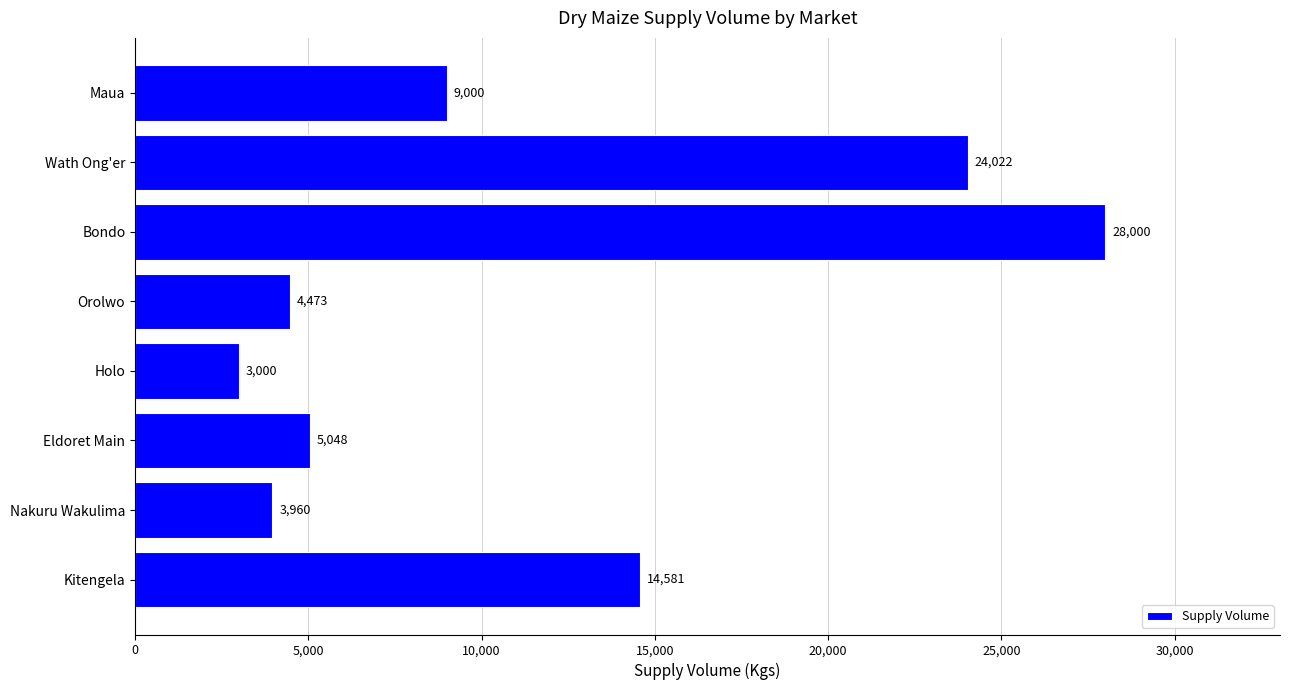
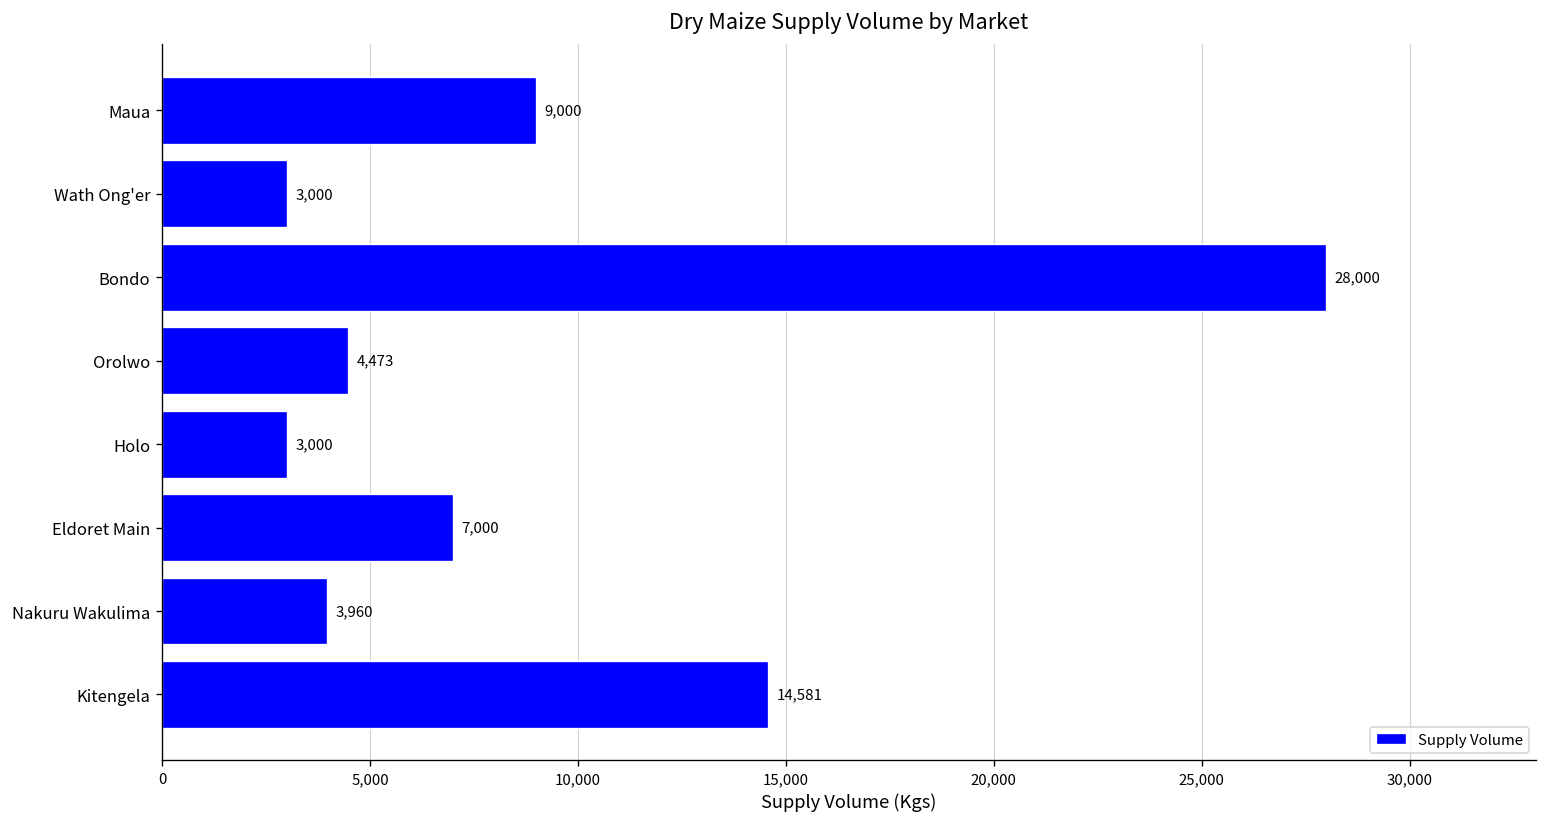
Wath Ong'er: 24,022 -> 3,000
Eldoret Main: 5,048 -> 7,000
